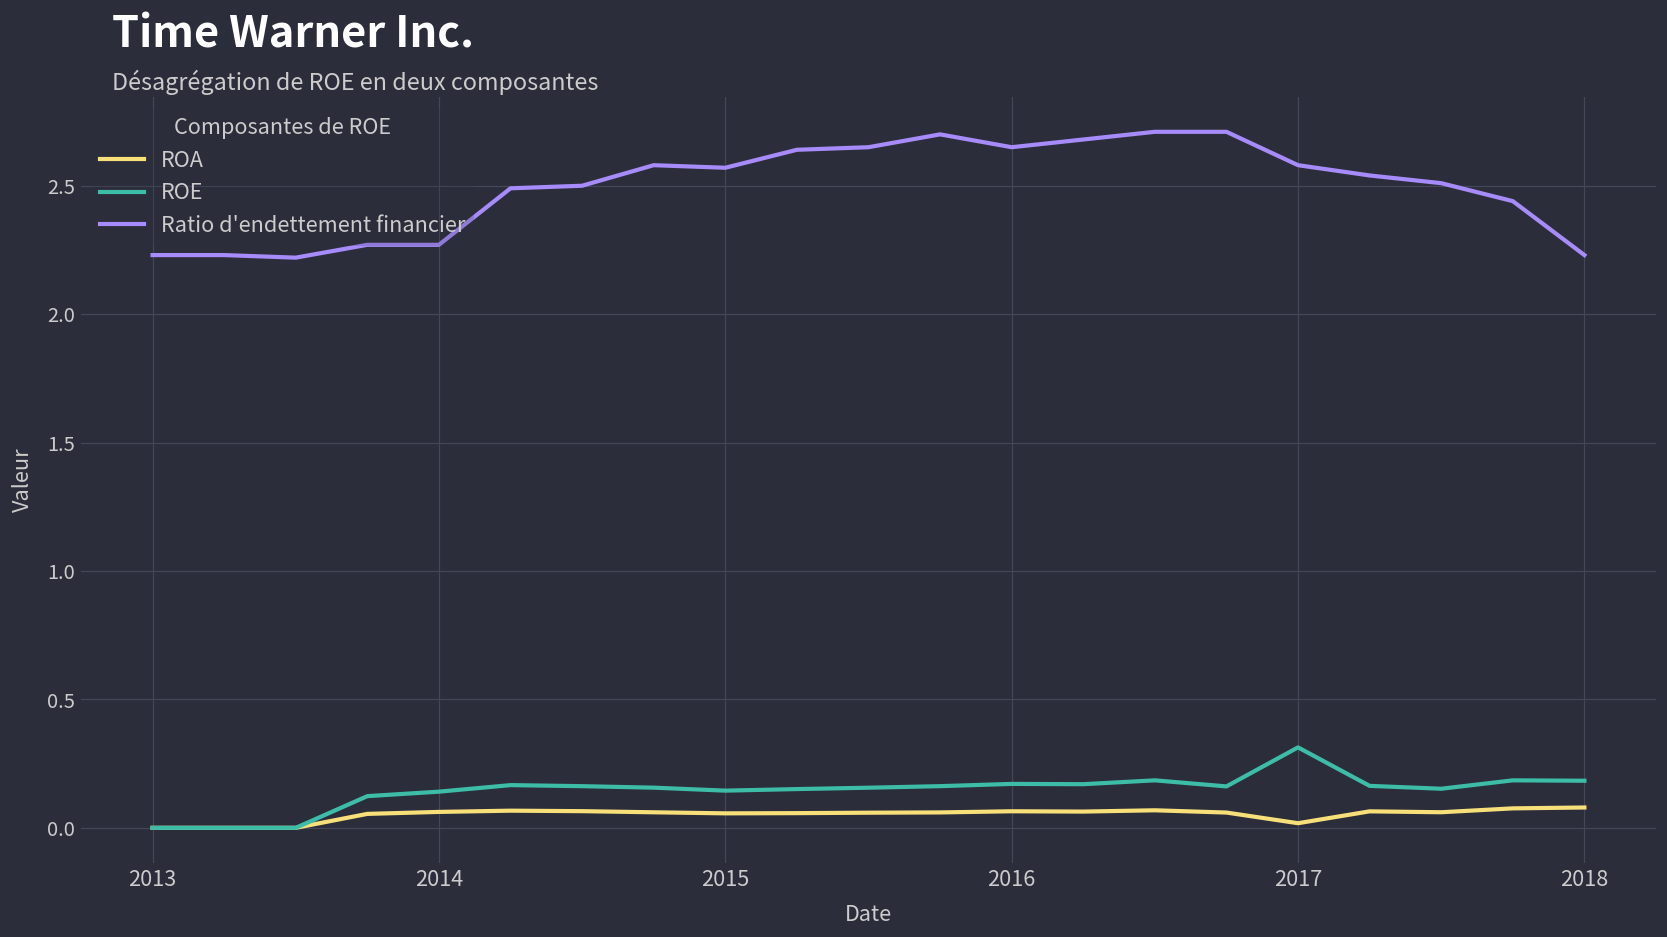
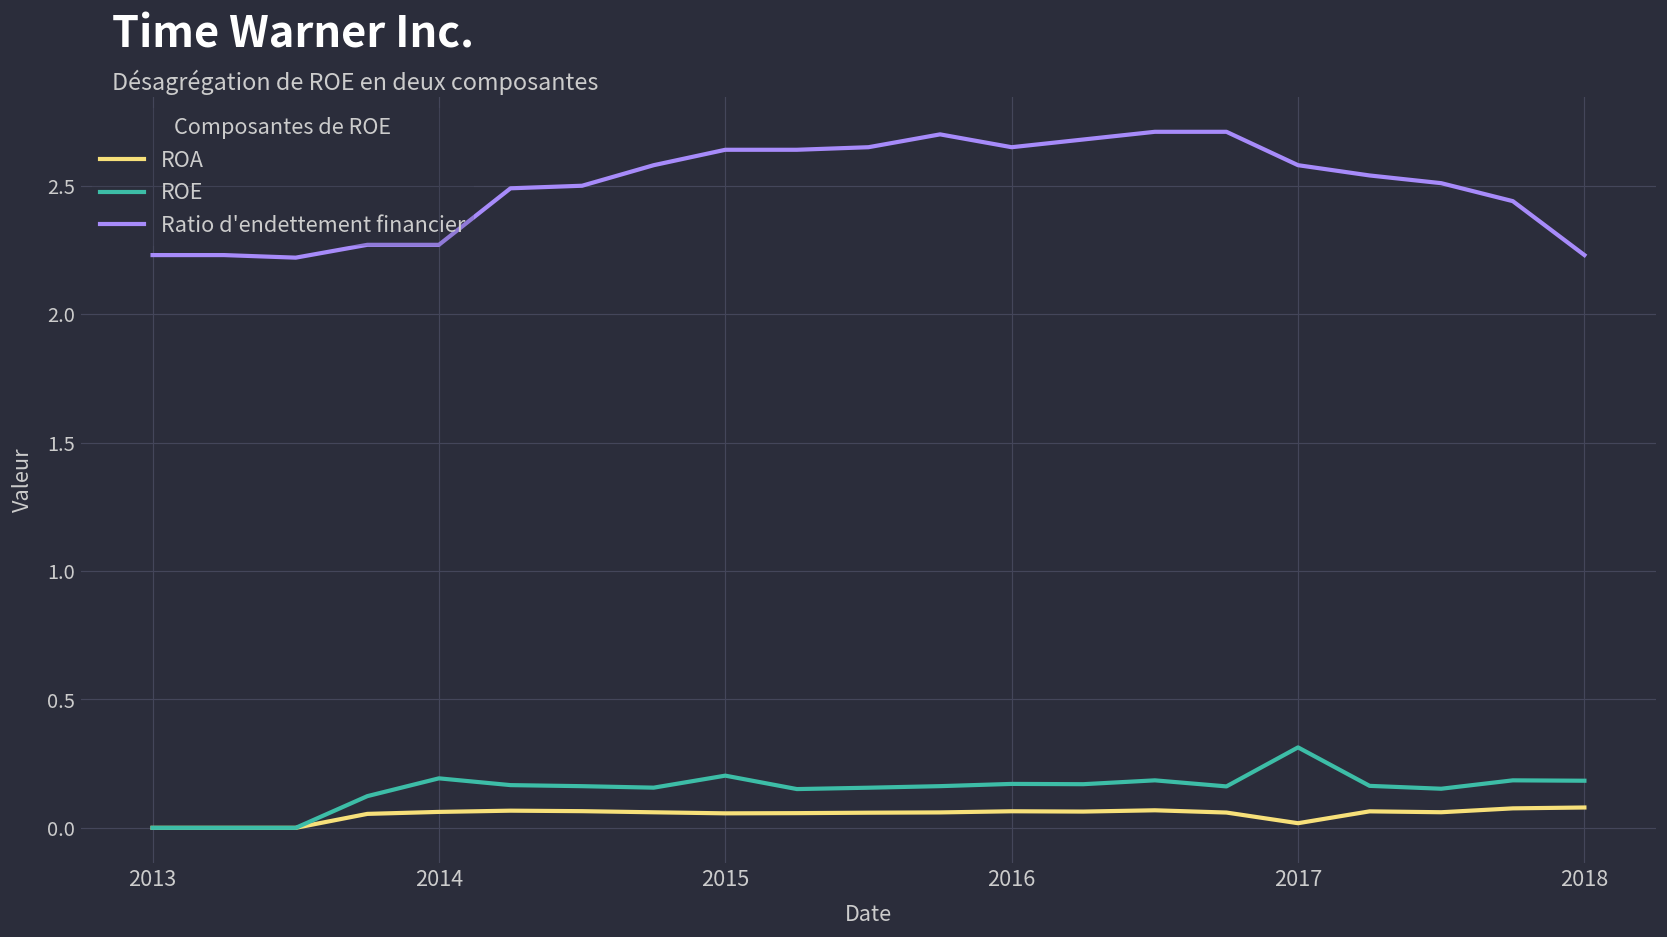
ROE, 2014: 0.14 -> 0.19
ROE, 2015: 0.14 -> 0.20
Ratio d'endettement financier, 2015: 2.57 -> 2.64
